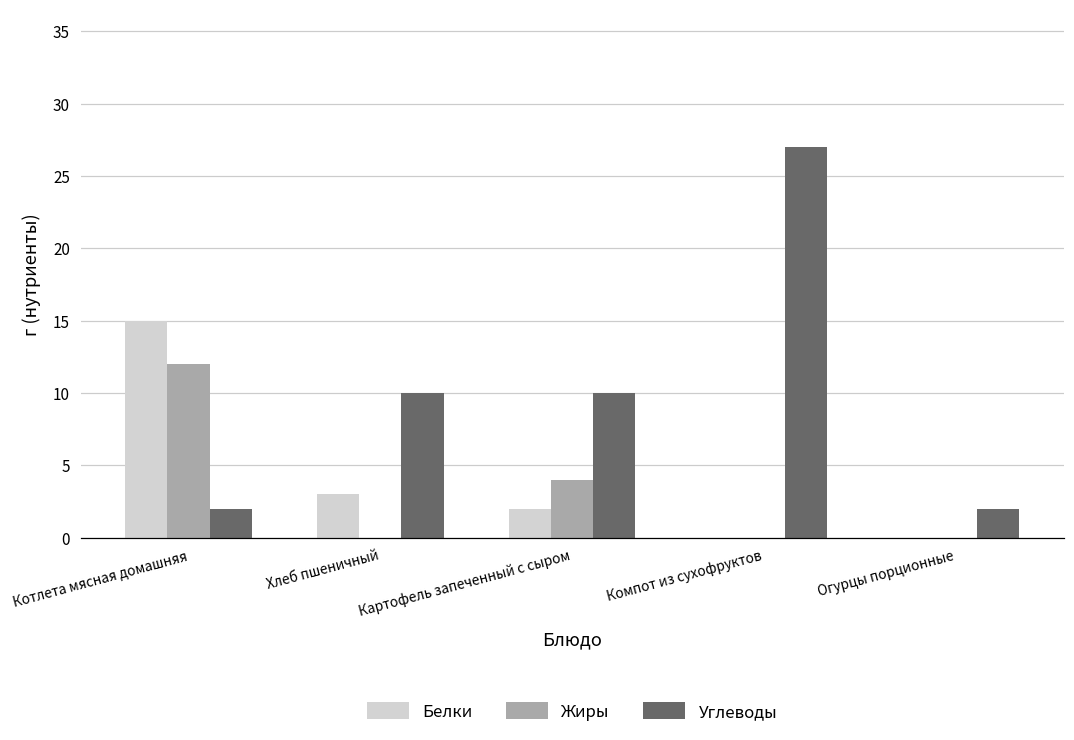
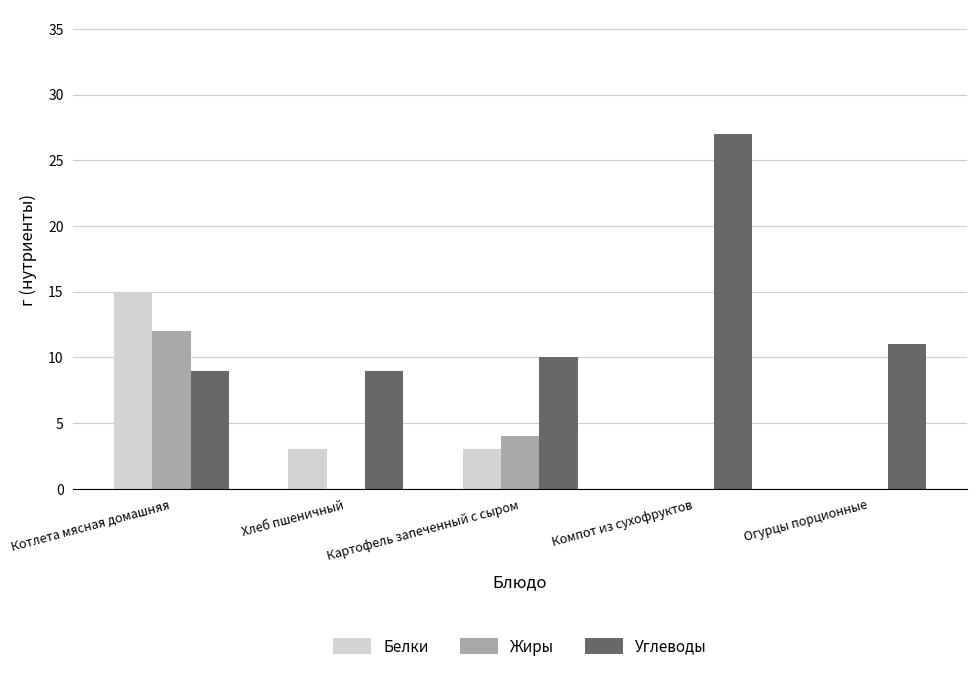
Углеводы, Котлета мясная домашняя: 2 -> 9
Углеводы, Хлеб пшеничный: 10 -> 9
Белки, Картофель запеченный с сыром: 2 -> 3
Углеводы, Огурцы порционные: 2 -> 11
